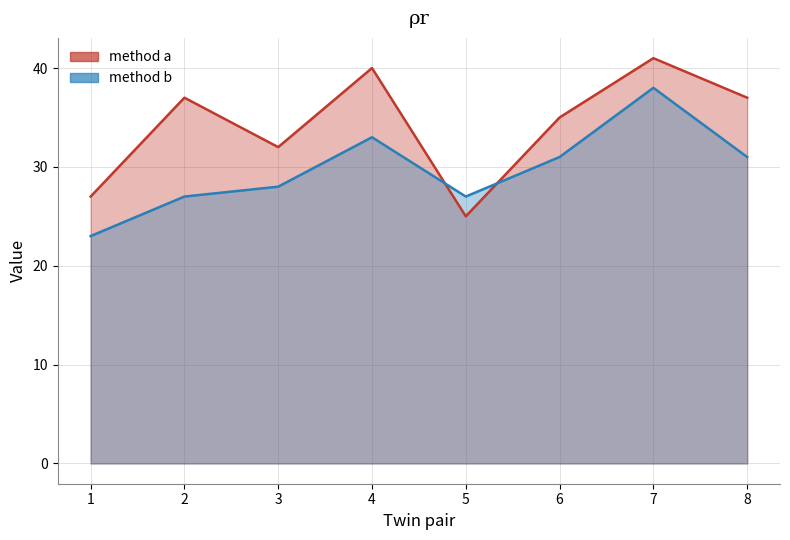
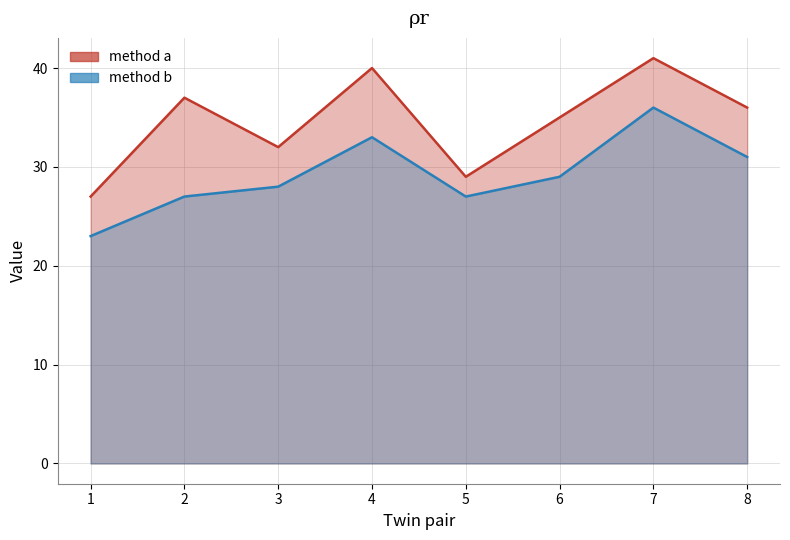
method a, 5: 25 -> 29
method b, 6: 31 -> 29
method b, 7: 38 -> 36
method a, 8: 37 -> 36
